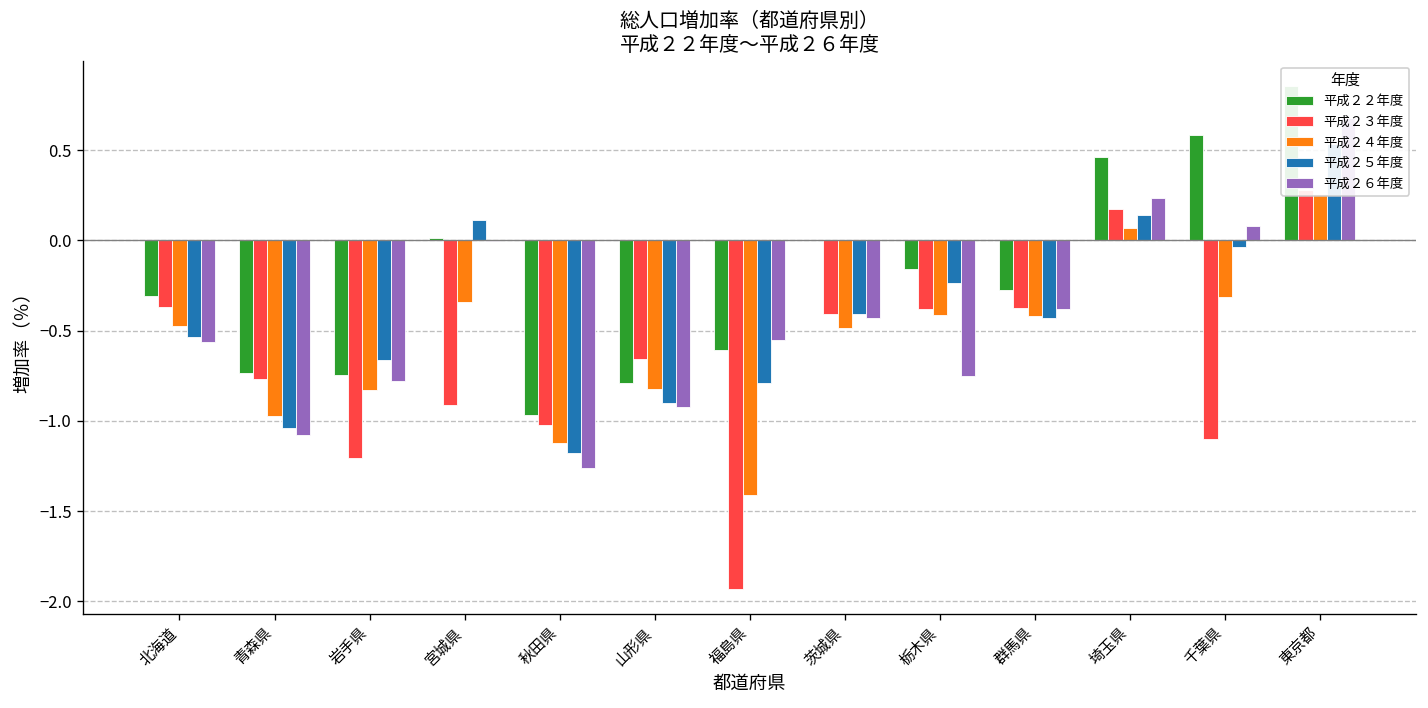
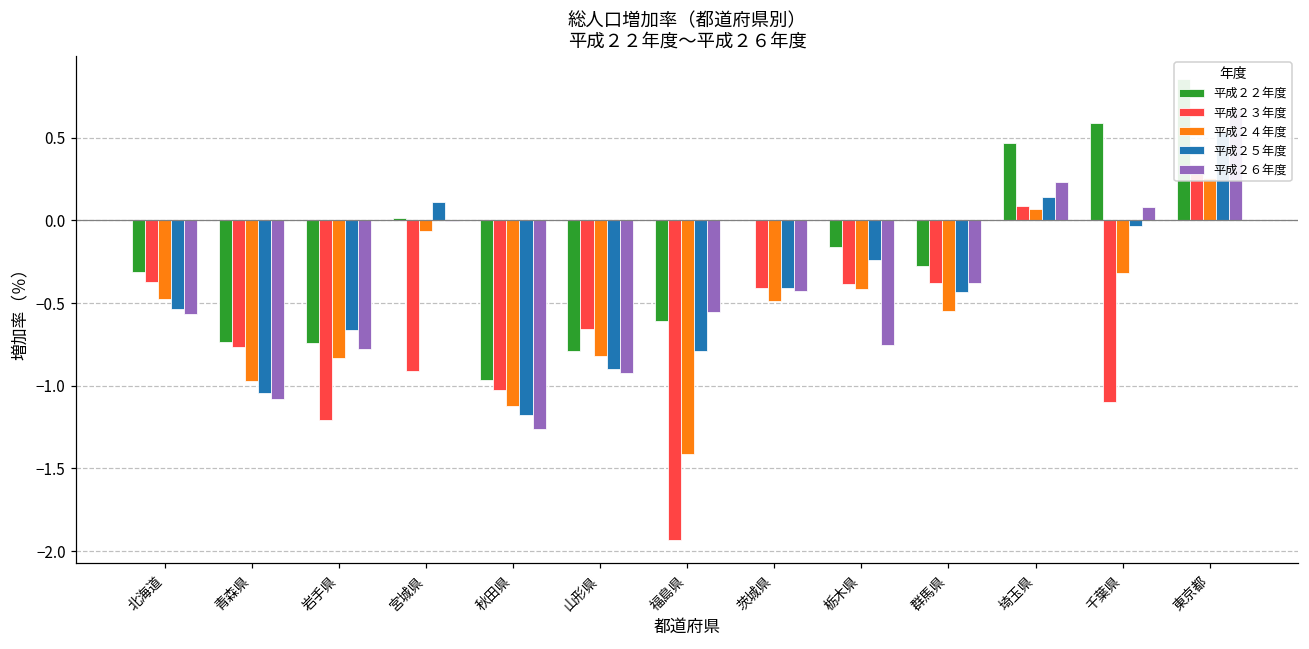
平成２４年度, 宮城県: -0.34 -> -0.06
平成２４年度, 群馬県: -0.42 -> -0.55
平成２３年度, 埼玉県: 0.17 -> 0.09
